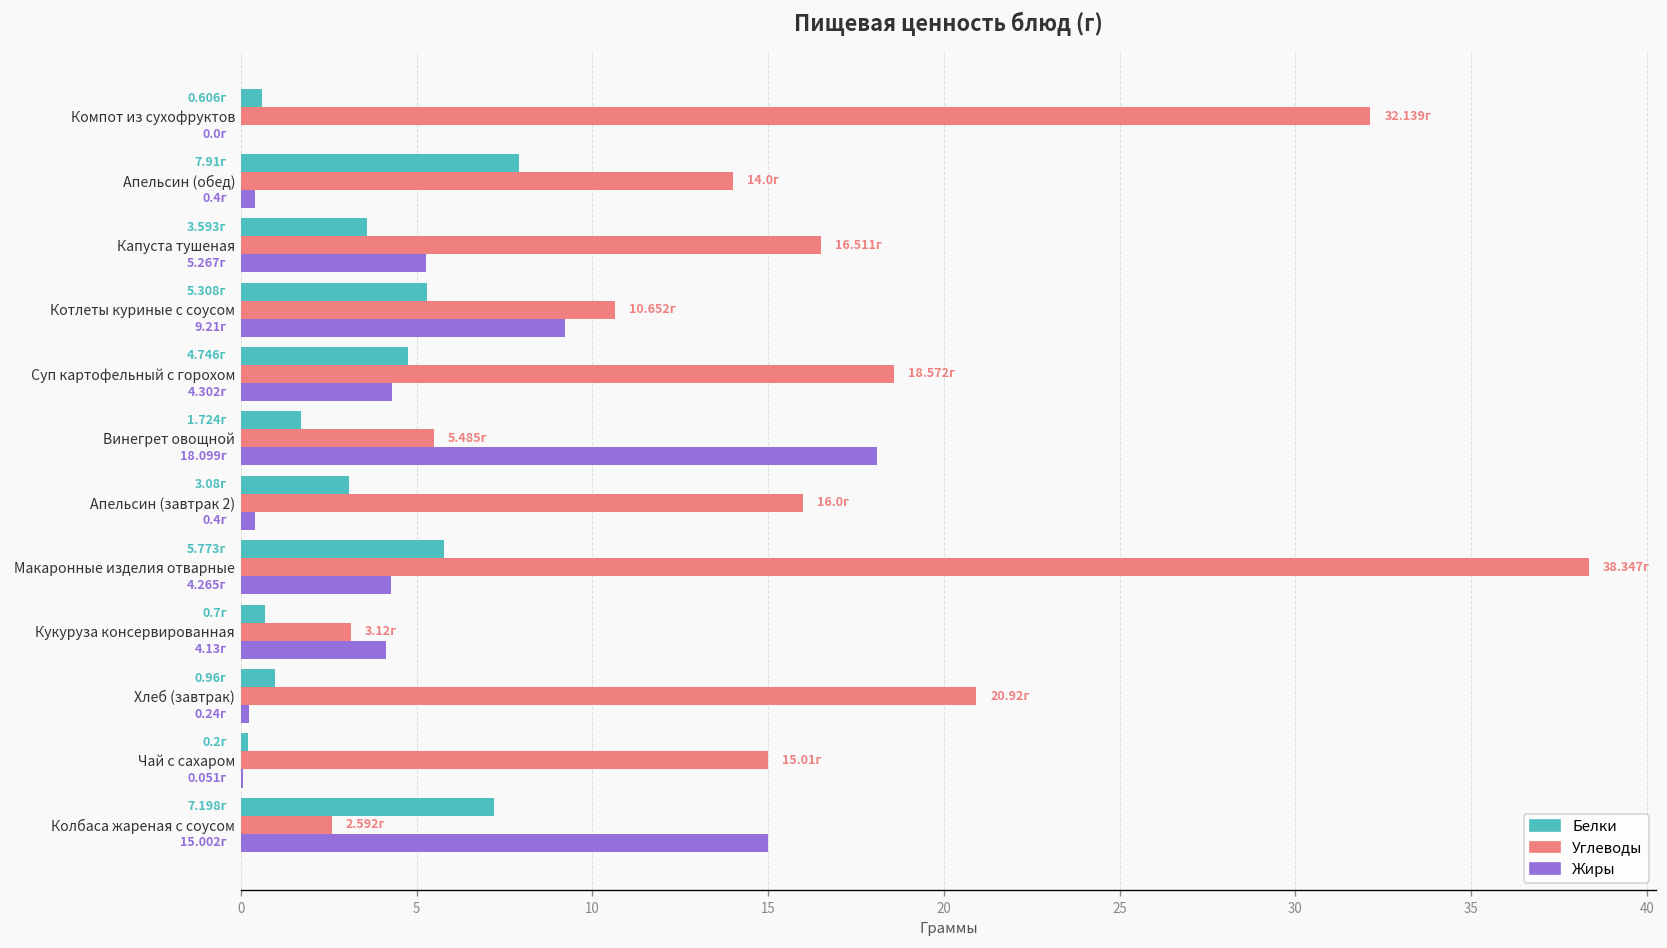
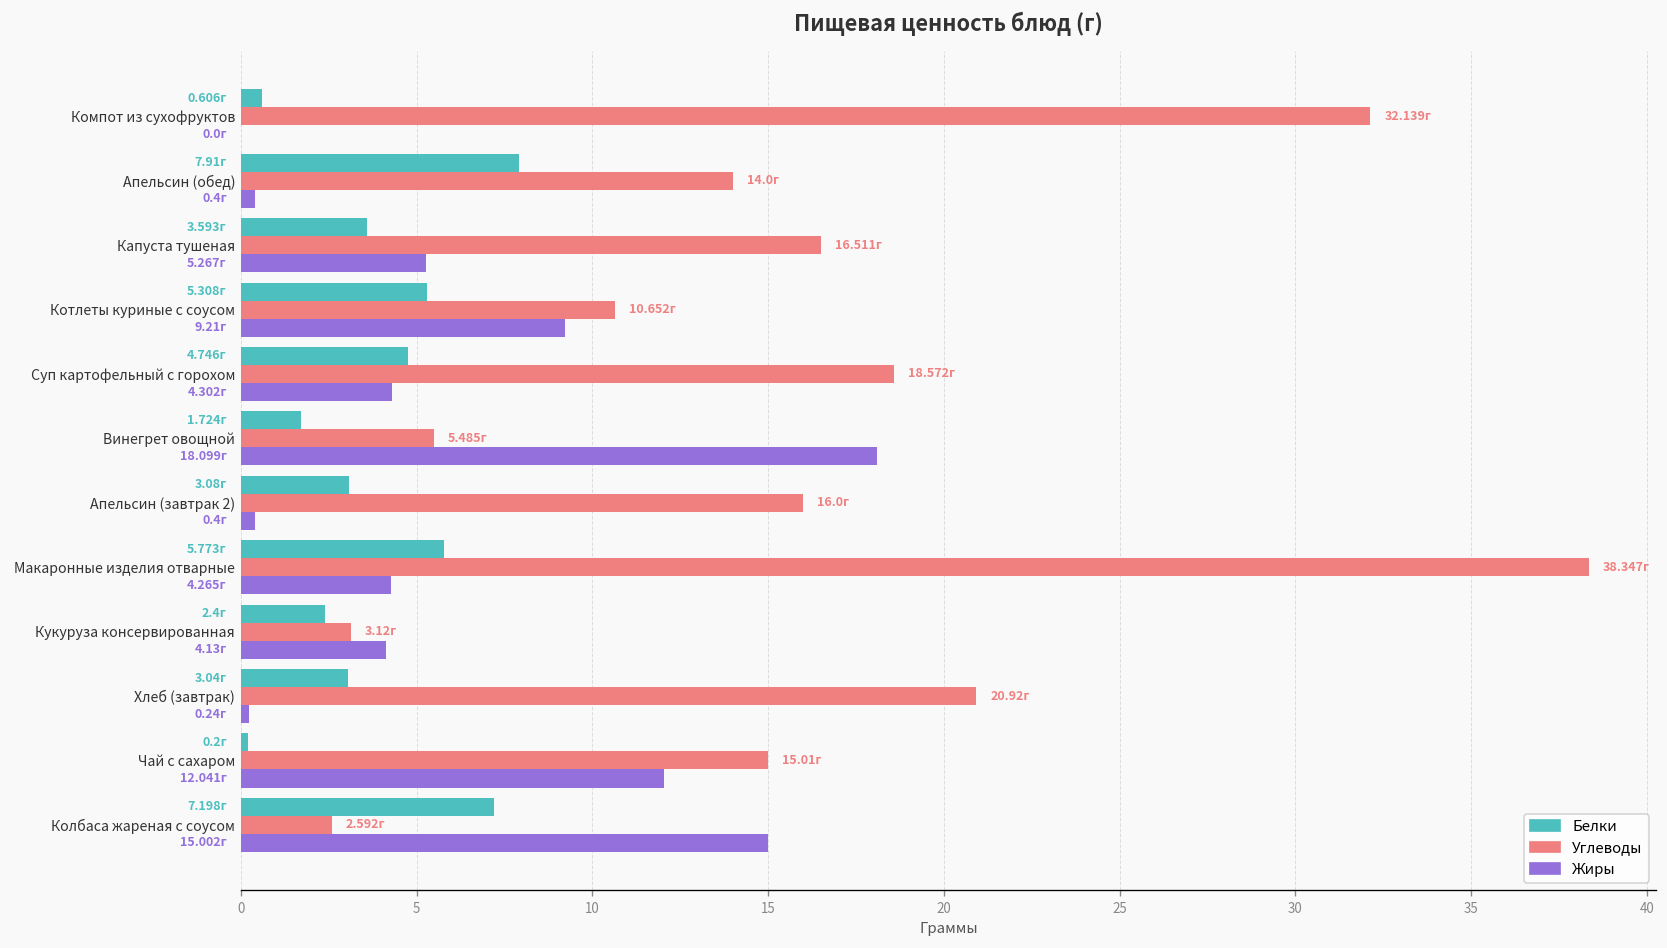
Белки, Кукуруза консервированная: 0.7г -> 2.4г
Белки, Хлеб (завтрак): 0.96г -> 3.04г
Жиры, Чай с сахаром: 0.051г -> 12.041г
